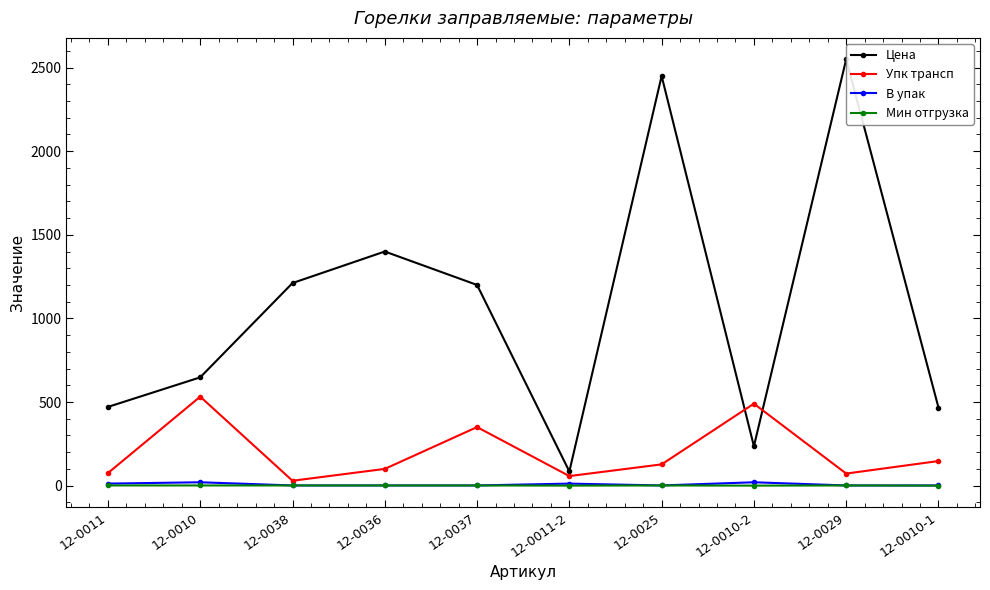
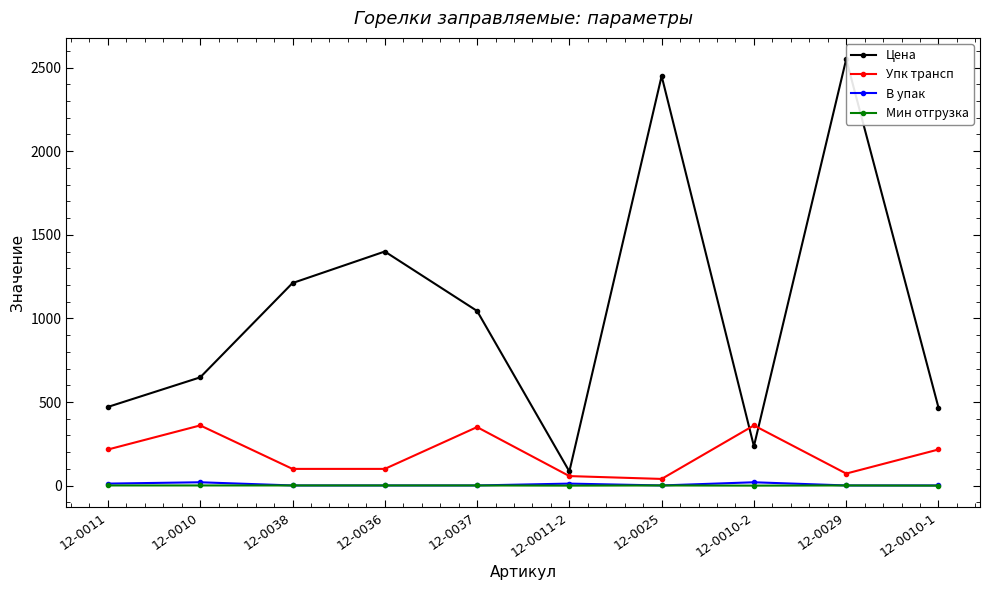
Упк трансп, 12-0011: 80 -> 220
Упк трансп, 12-0010: 530 -> 360
Упк трансп, 12-0038: 30 -> 100
Цена, 12-0037: 1200 -> 1040
Упк трансп, 12-0025: 130 -> 40
Упк трансп, 12-0010-2: 490 -> 360
Упк трансп, 12-0010-1: 150 -> 220
